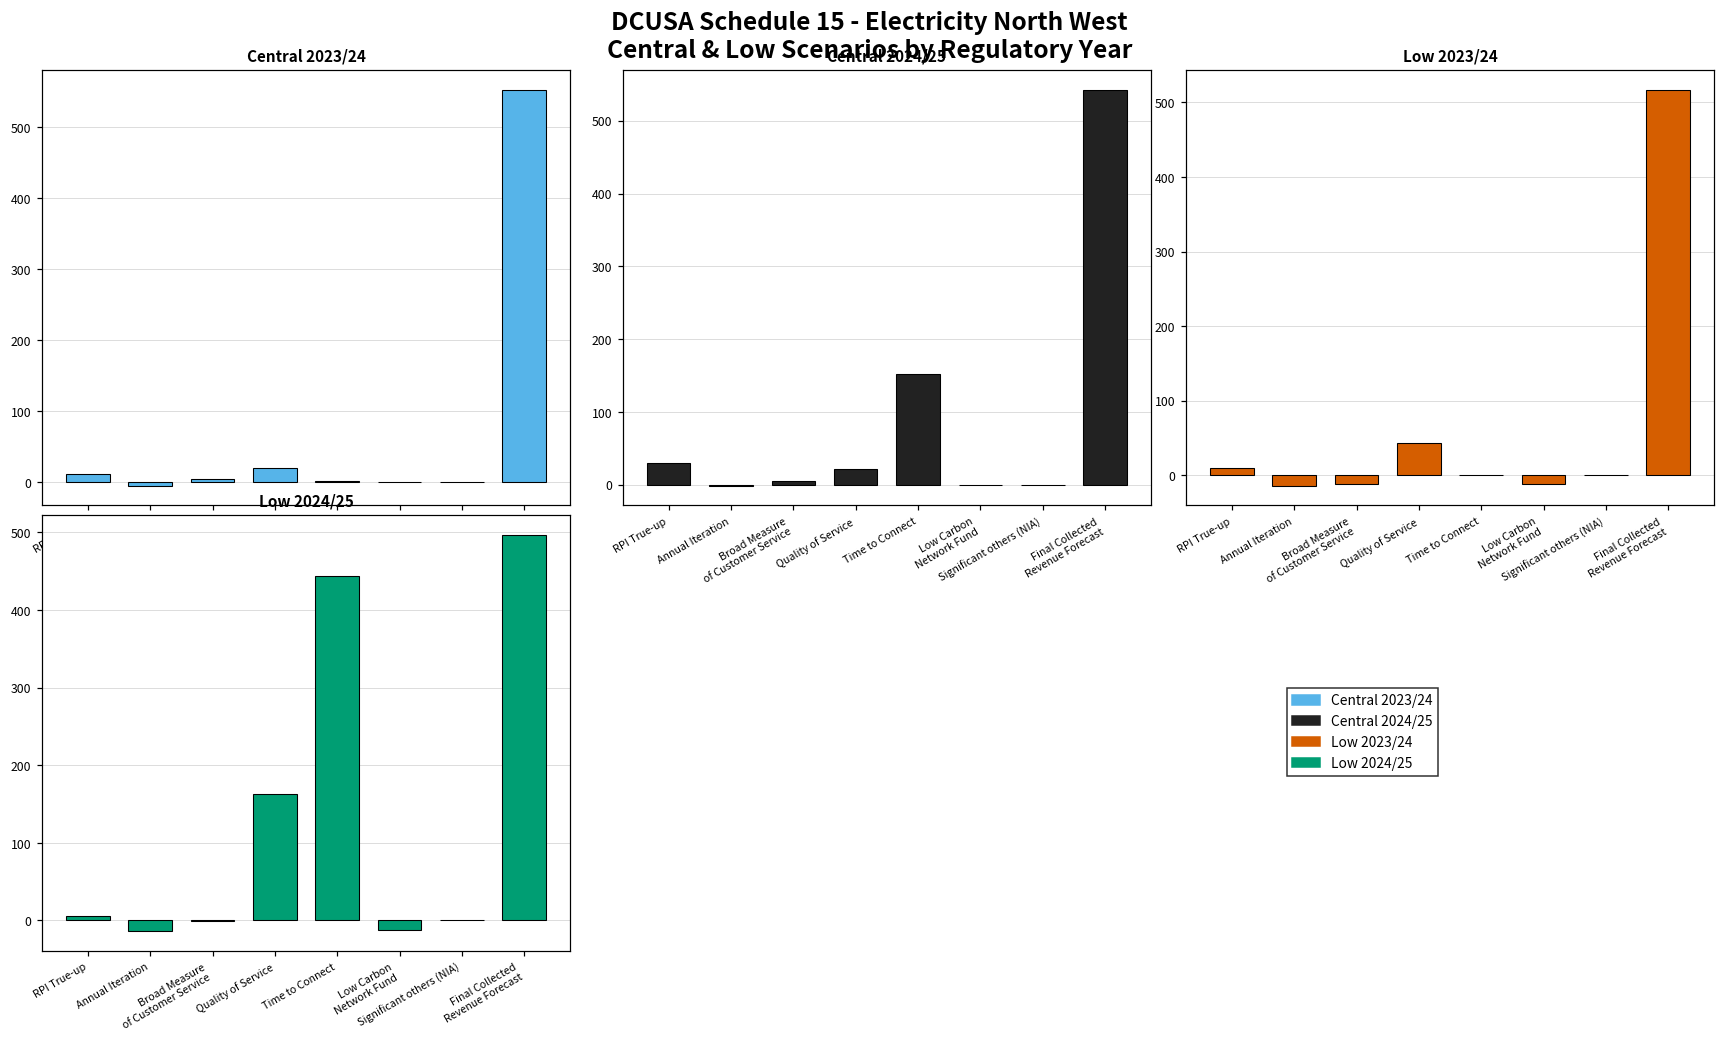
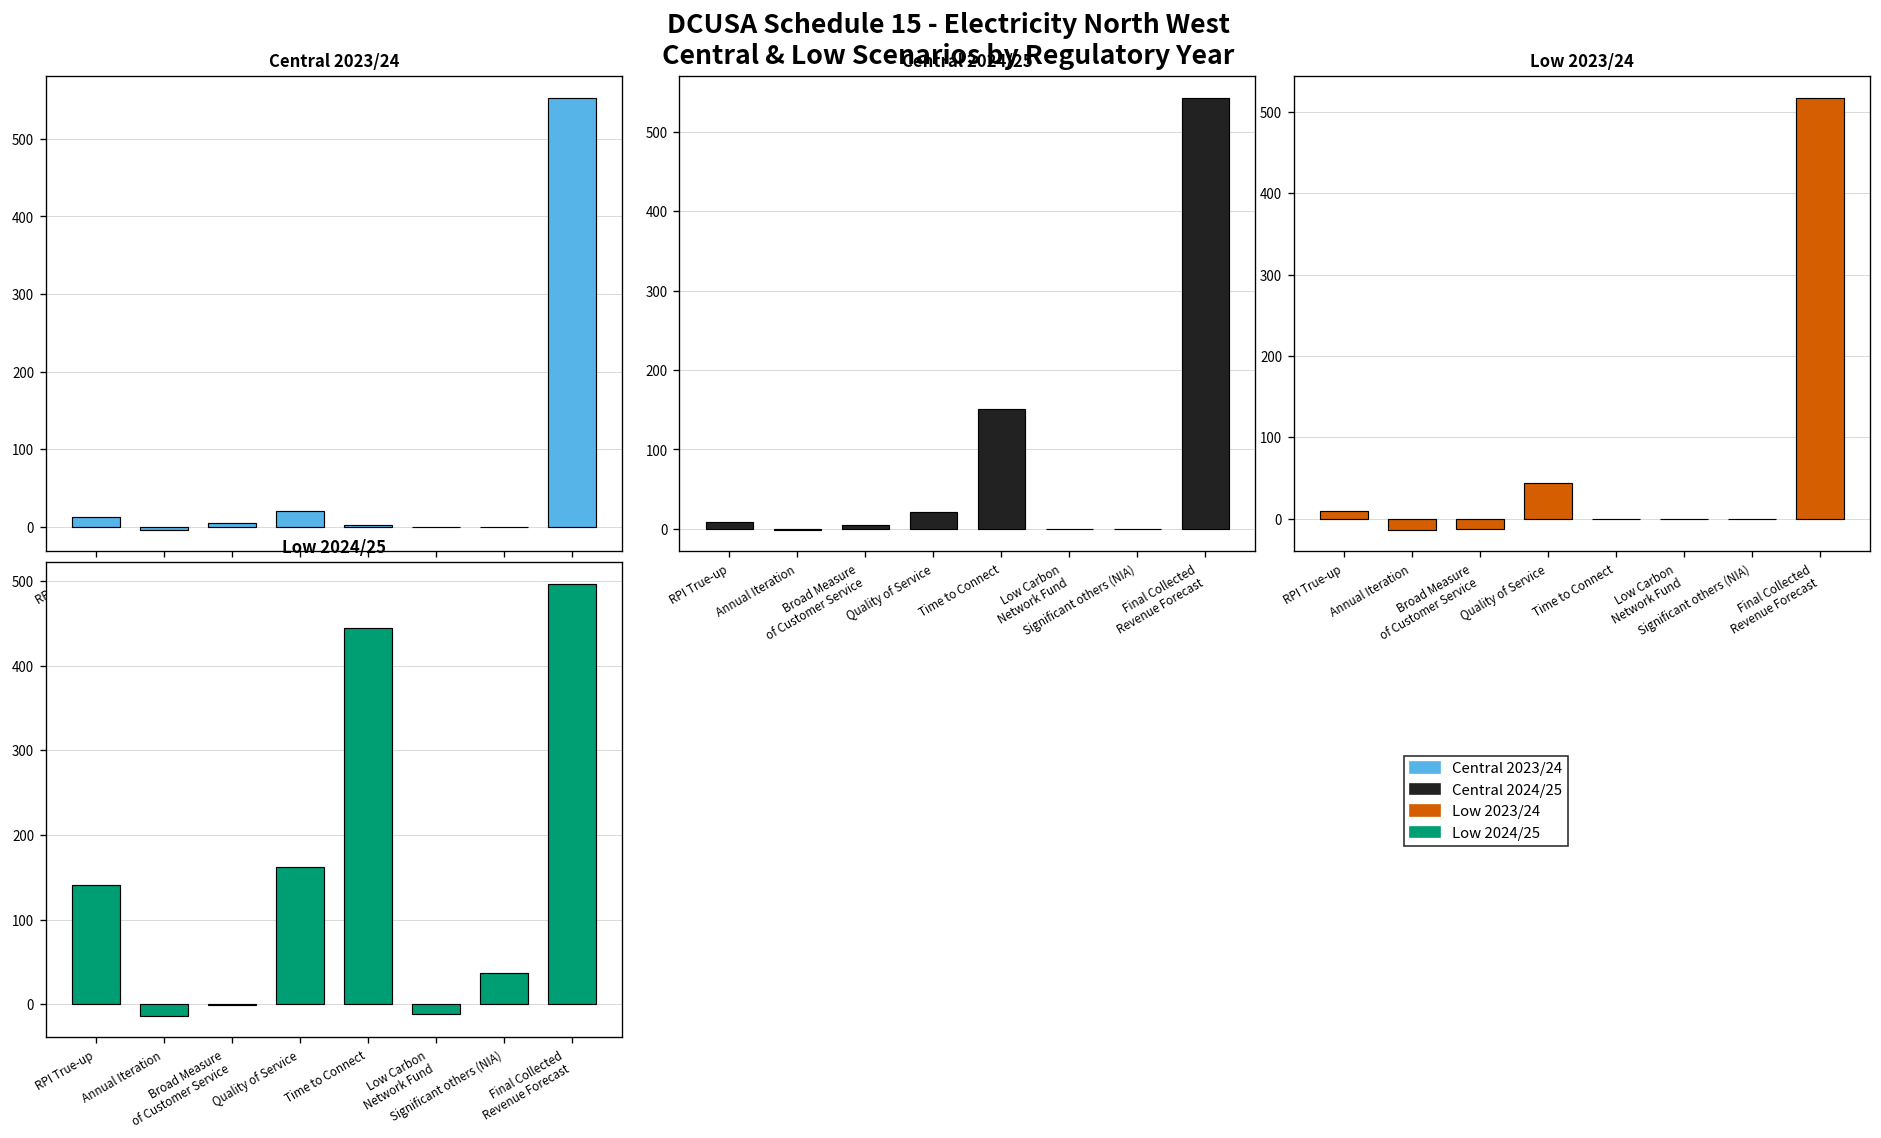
Central 2024/25, RPI True-up: 30 -> 10
Low 2023/24, Low Carbon Network Fund: -10 -> 0
Low 2024/25, RPI True-up: 10 -> 140
Low 2024/25, Significant others (NIA): 0 -> 40
